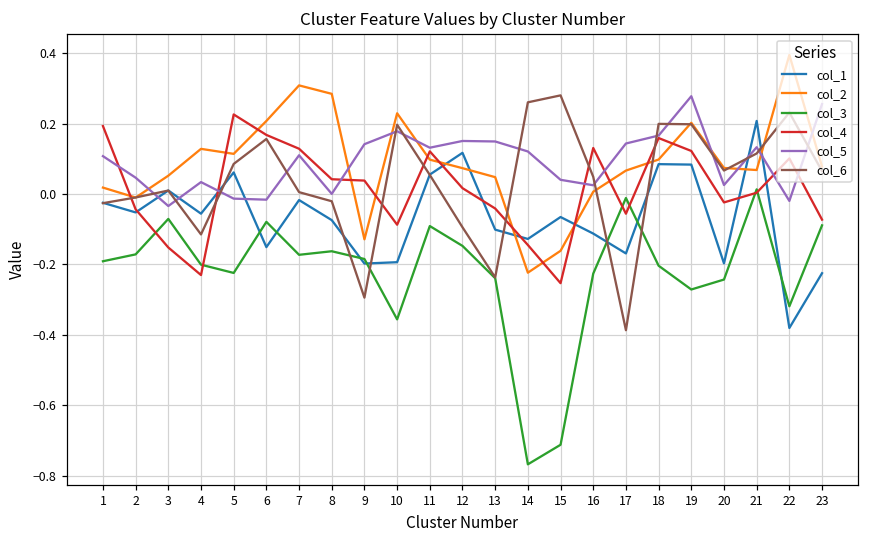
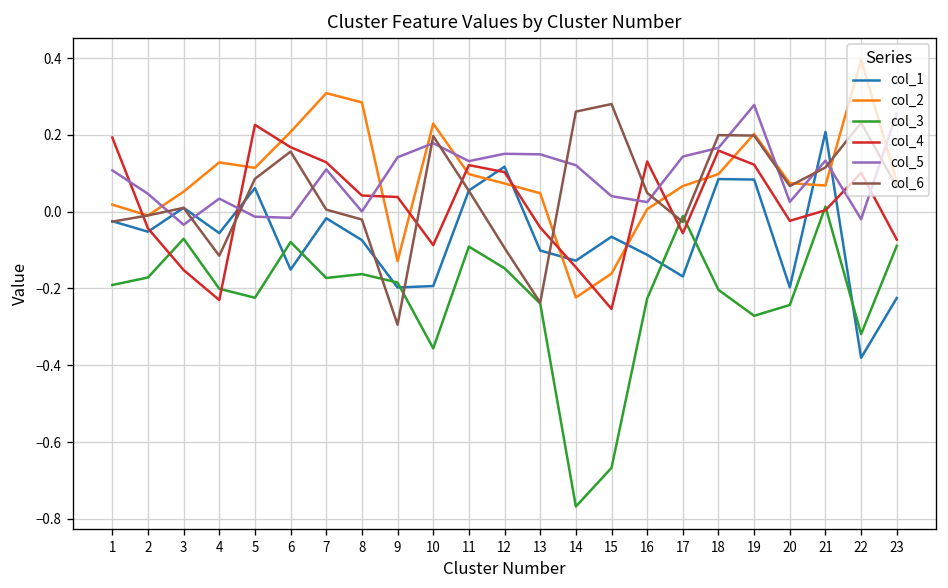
col_4, 12: 0.02 -> 0.10
col_3, 15: -0.71 -> -0.67
col_6, 17: -0.39 -> -0.03
